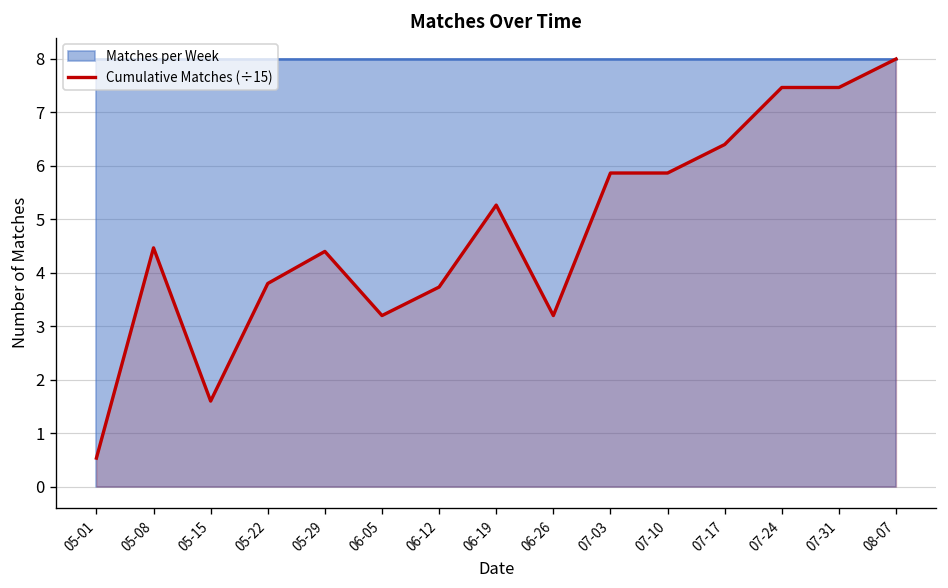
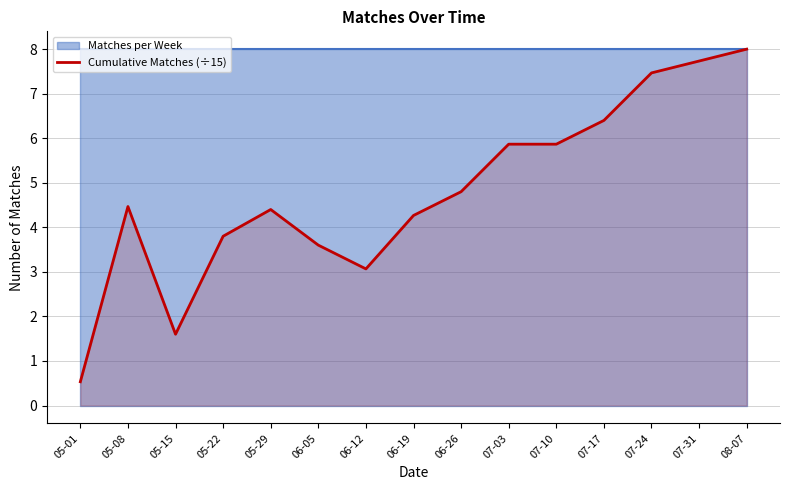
Cumulative Matches (÷15), 06-05: 3.2 -> 3.6
Cumulative Matches (÷15), 06-12: 3.7 -> 3.1
Cumulative Matches (÷15), 06-19: 5.3 -> 4.3
Cumulative Matches (÷15), 06-26: 3.2 -> 4.8
Cumulative Matches (÷15), 07-31: 7.5 -> 7.7
